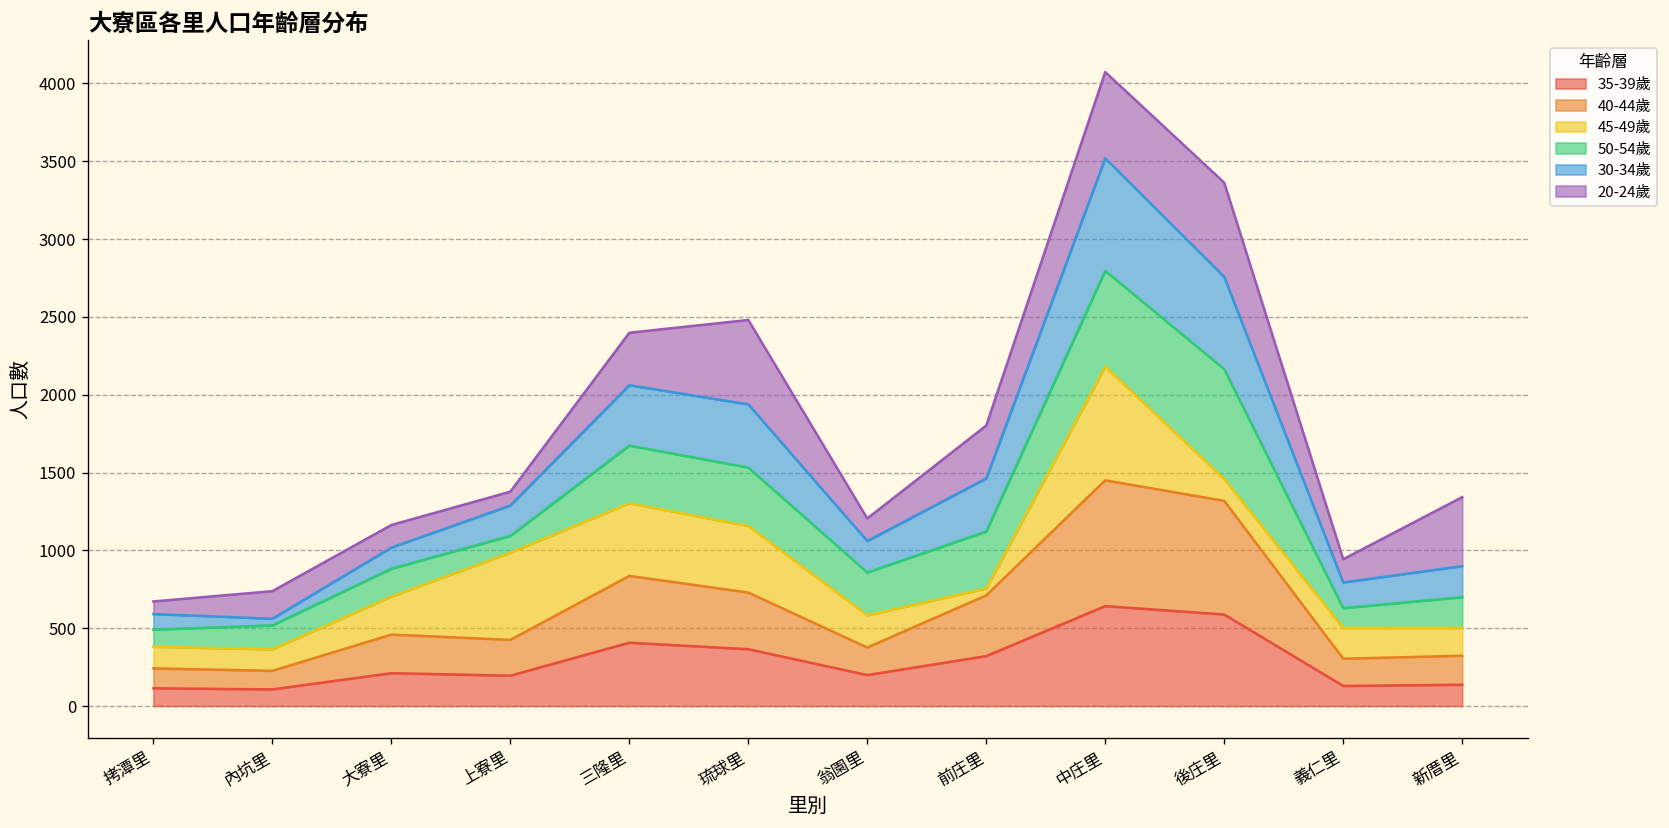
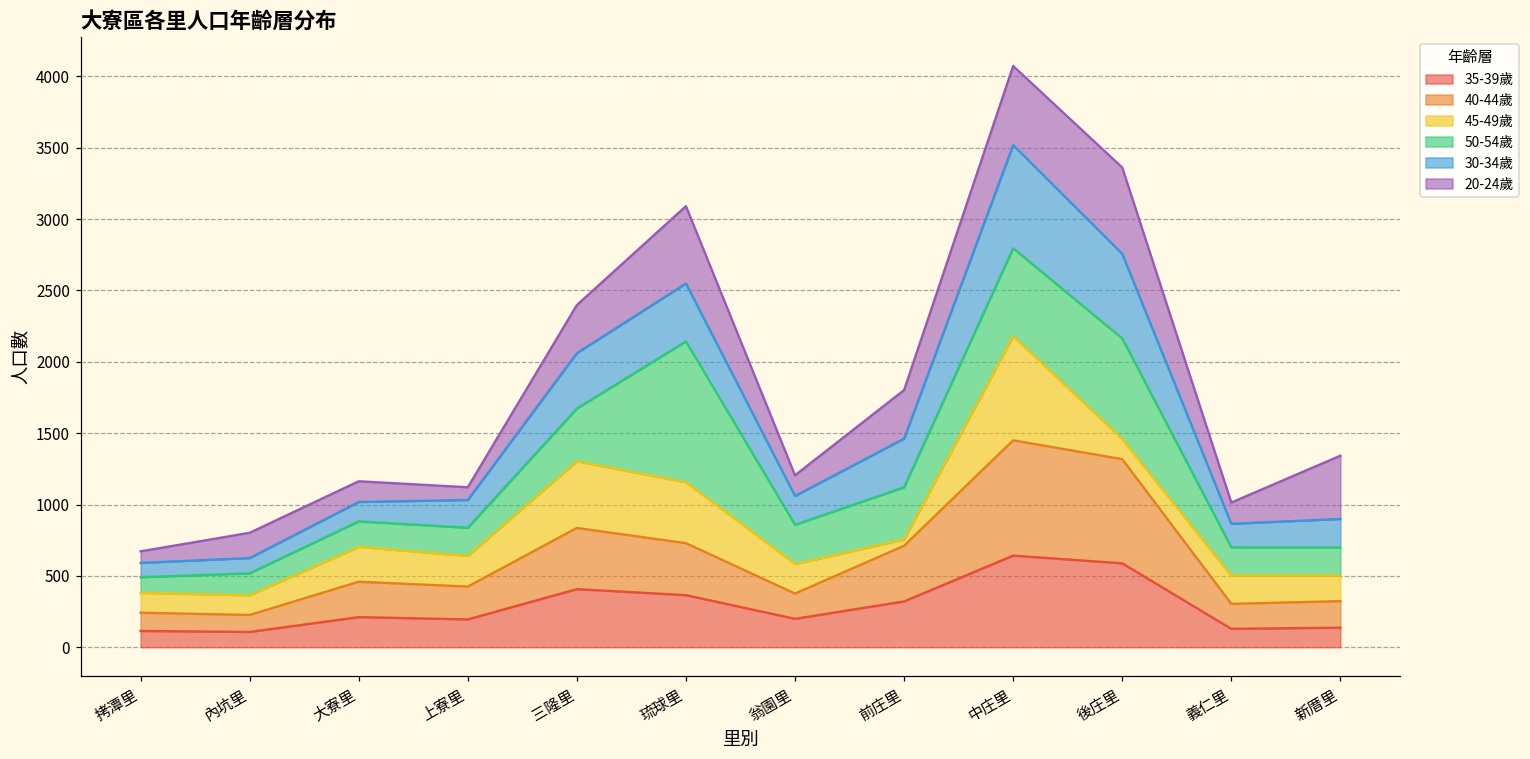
30-34歲, 內坑里: 40 -> 110
45-49歲, 上寮里: 560 -> 220
50-54歲, 上寮里: 110 -> 200
50-54歲, 琉球里: 380 -> 990
50-54歲, 義仁里: 130 -> 200
